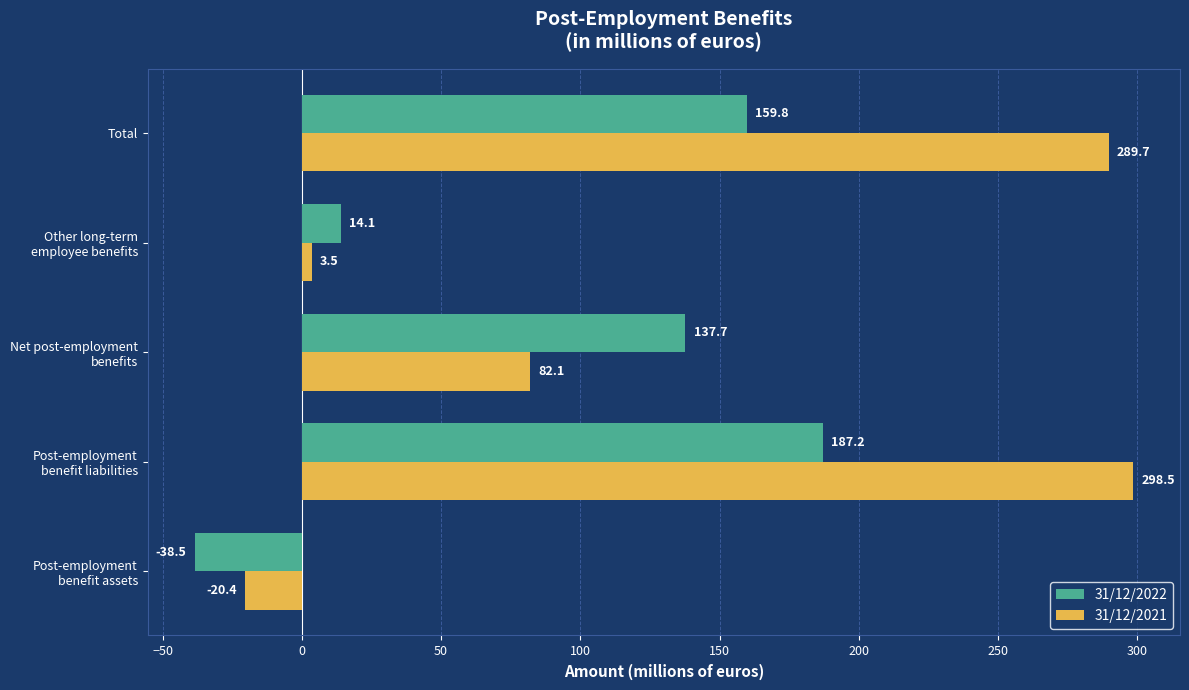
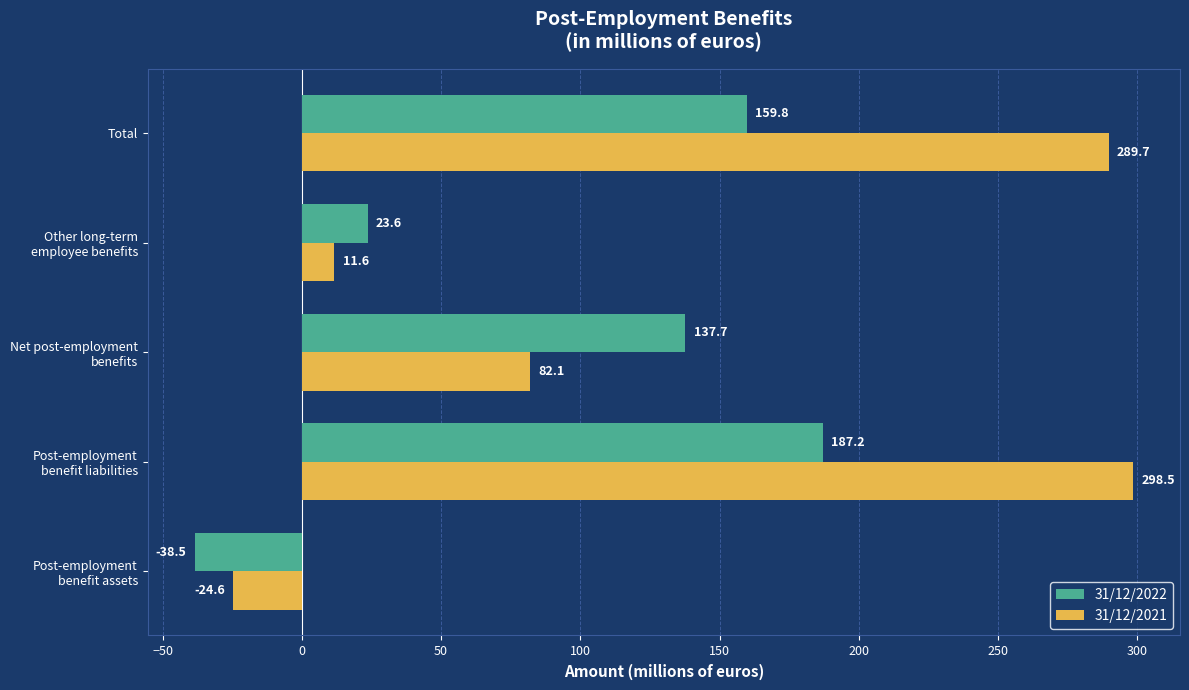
31/12/2022, Other long-term employee benefits: 14.1 -> 23.6
31/12/2021, Other long-term employee benefits: 3.5 -> 11.6
31/12/2021, Post-employment benefit assets: -20.4 -> -24.6
